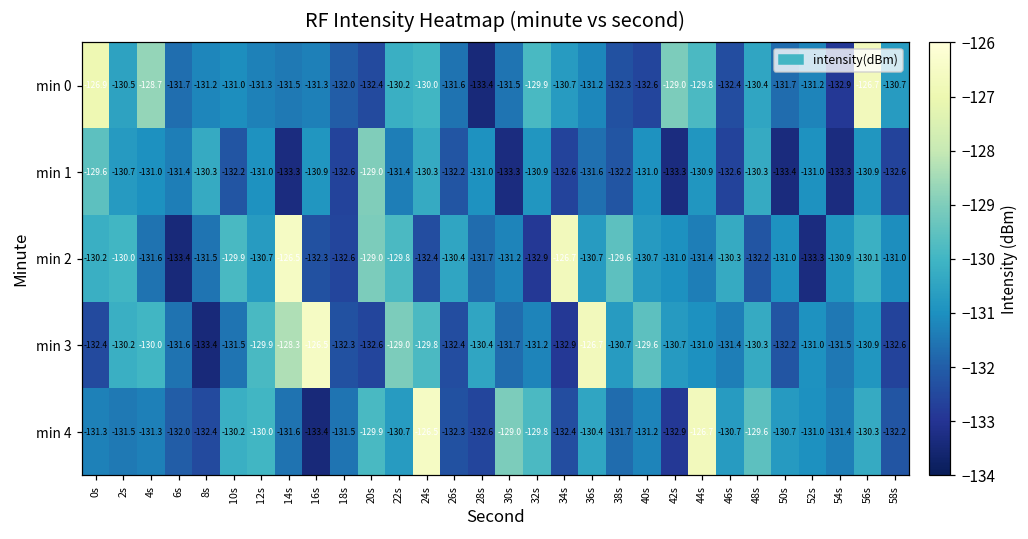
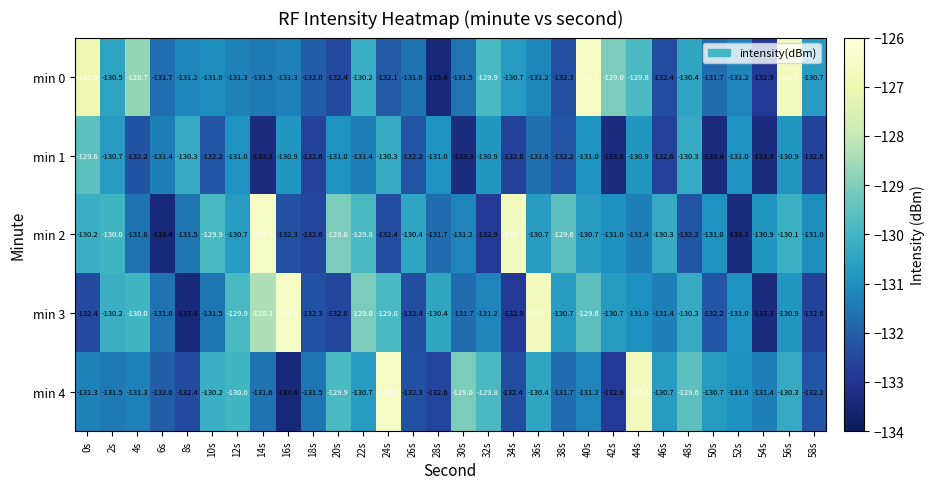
min 0, 24s: -130.0 -> -132.1
min 0, 40s: -132.6 -> -126.5
min 1, 4s: -131.0 -> -132.2
min 1, 20s: -129.0 -> -131.0
min 3, 54s: -131.5 -> -133.3
